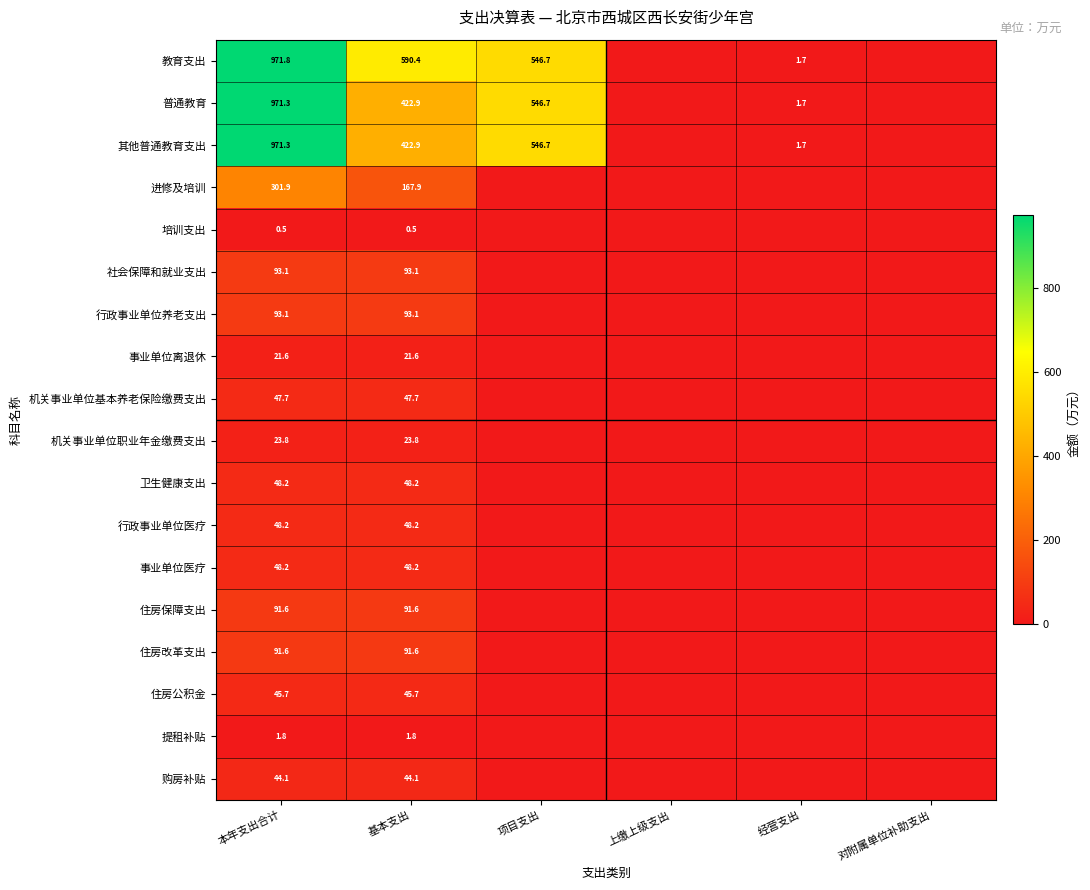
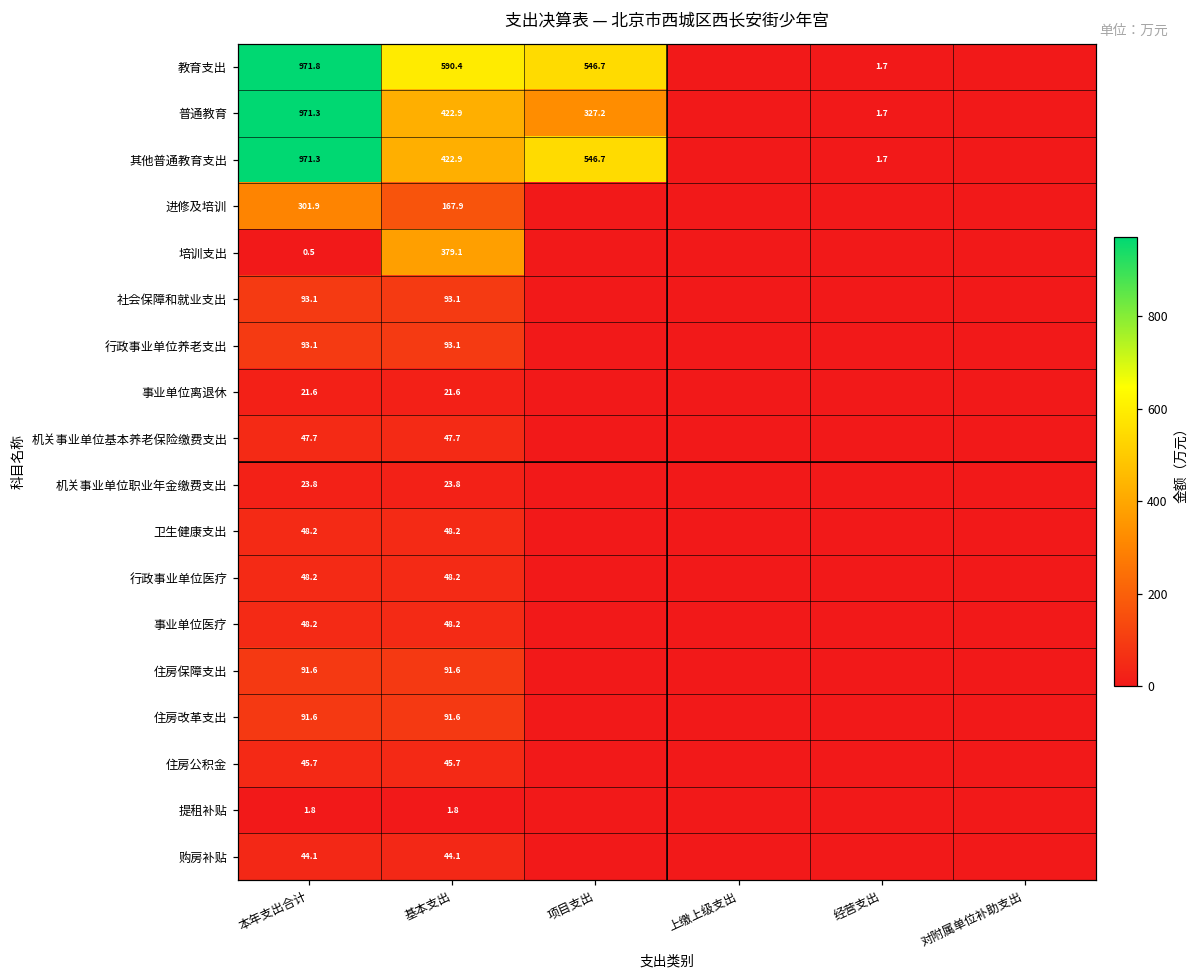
普通教育, 项目支出: 546.7 -> 327.2
培训支出, 基本支出: 0.5 -> 379.1
